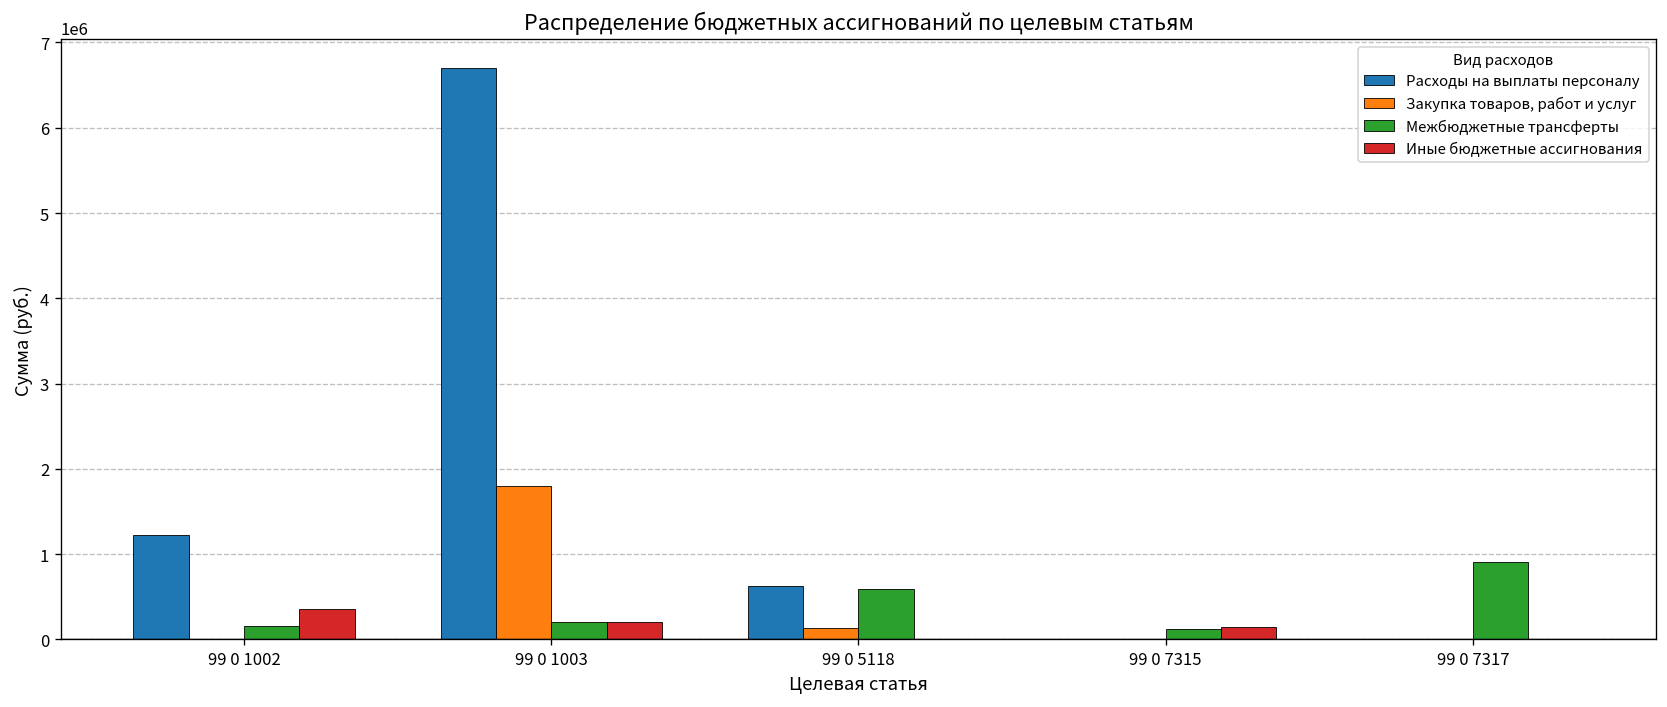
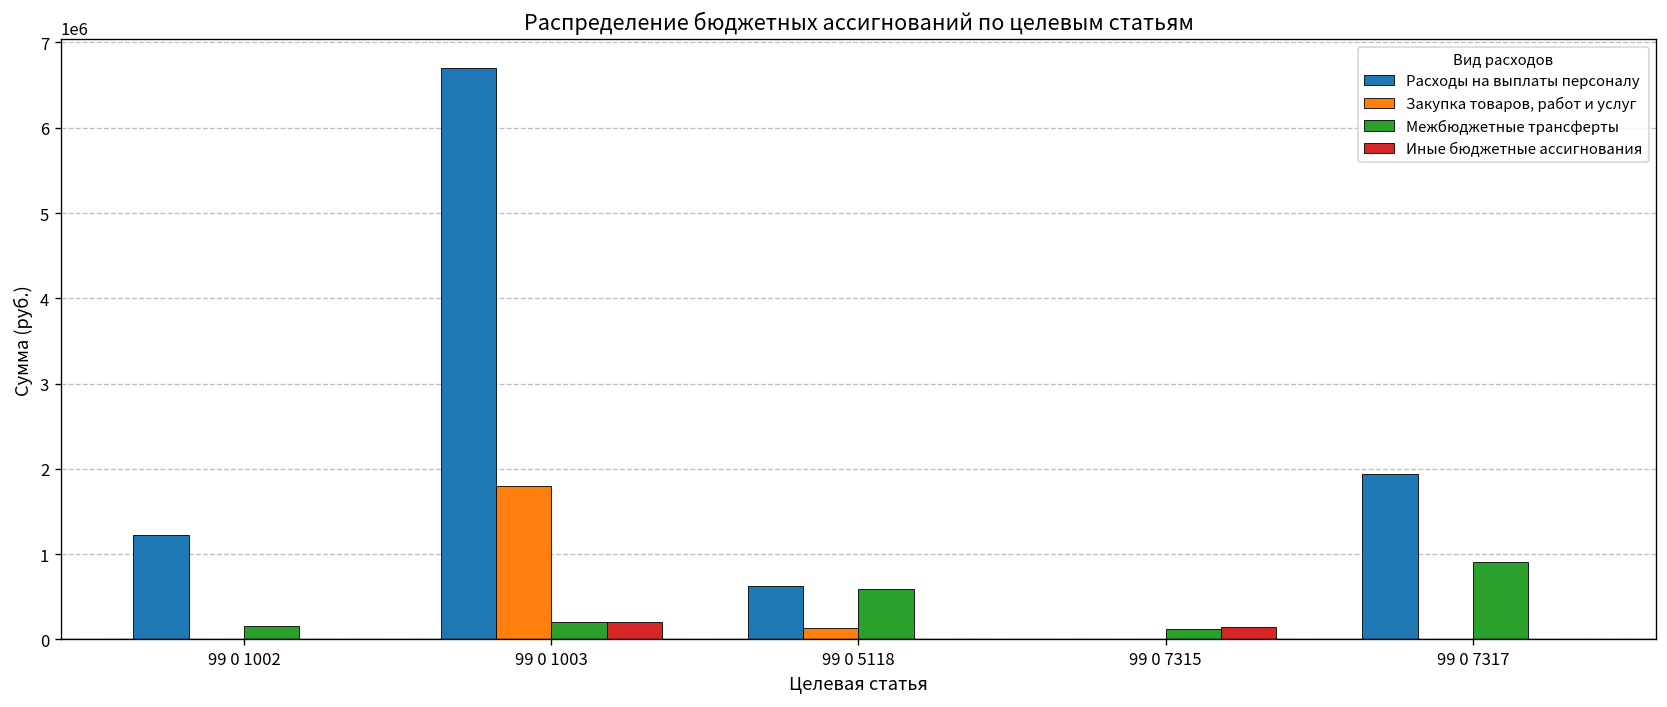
Иные бюджетные ассигнования, 99 0 1002: 400000 -> 0
Расходы на выплаты персоналу, 99 0 7317: 0 -> 1900000
